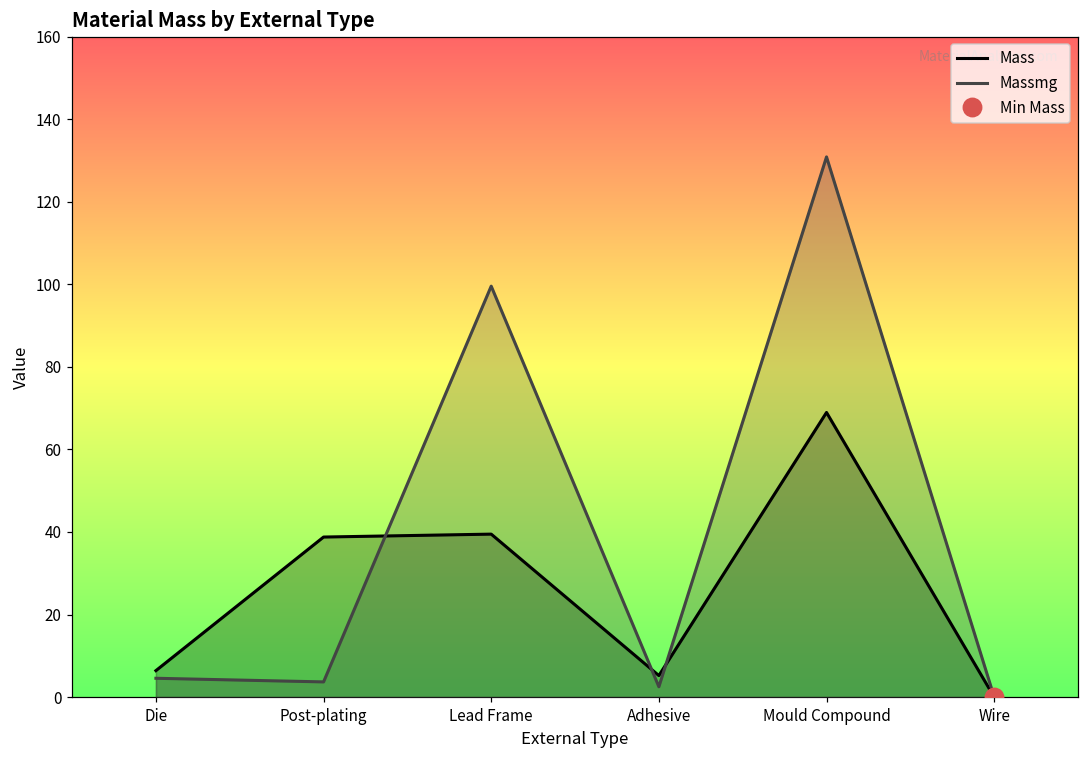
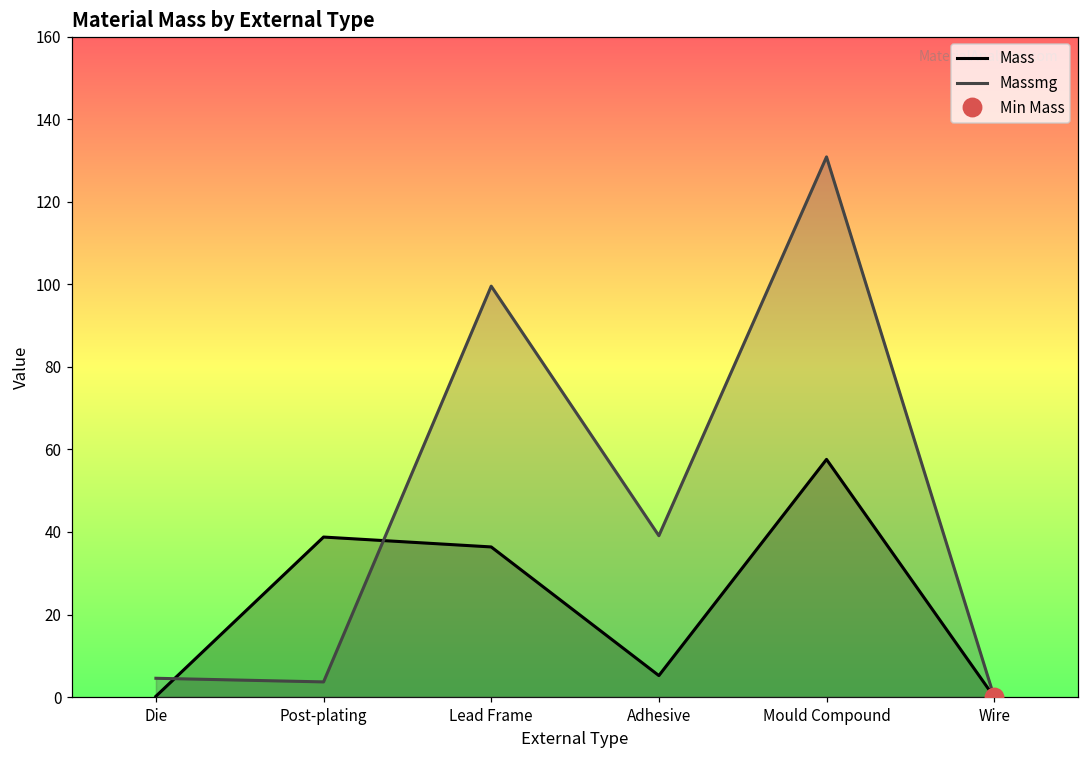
Mass, Die: 6 -> 0
Mass, Lead Frame: 39 -> 36
Massmg, Adhesive: 3 -> 39
Mass, Mould Compound: 69 -> 58
